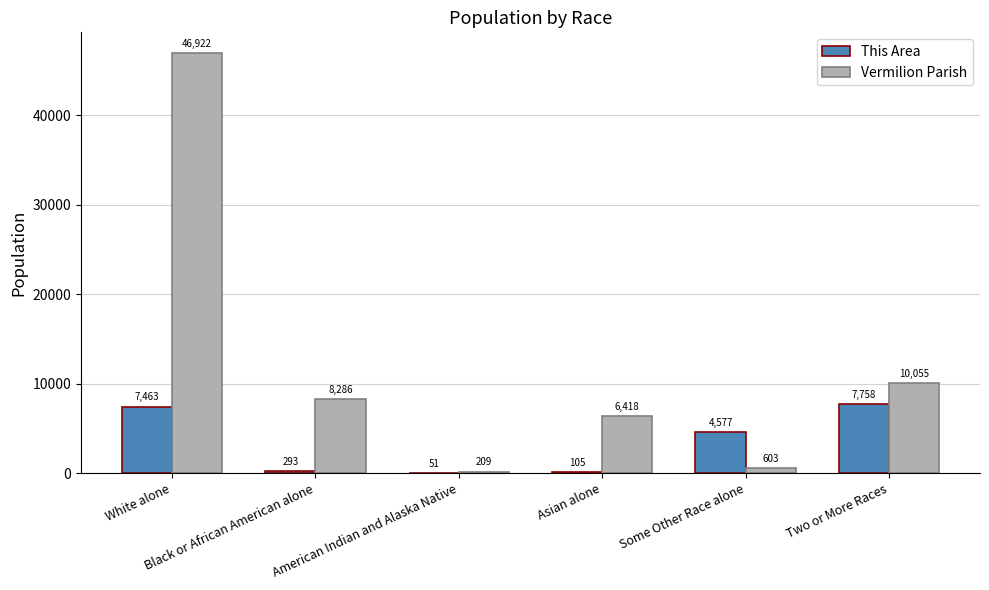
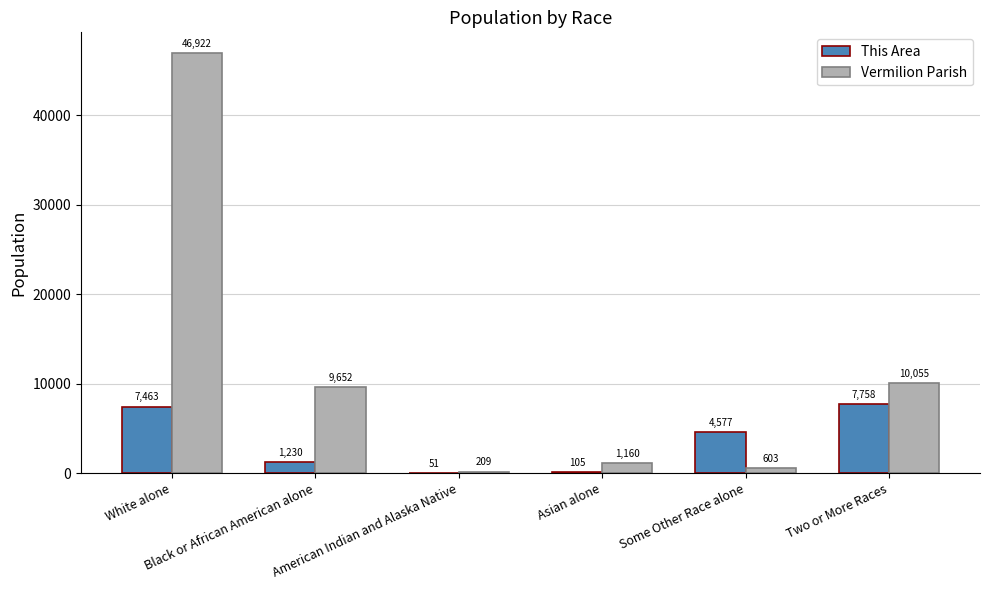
This Area, Black or African American alone: 293 -> 1,230
Vermilion Parish, Black or African American alone: 8,286 -> 9,652
Vermilion Parish, Asian alone: 6,418 -> 1,160
